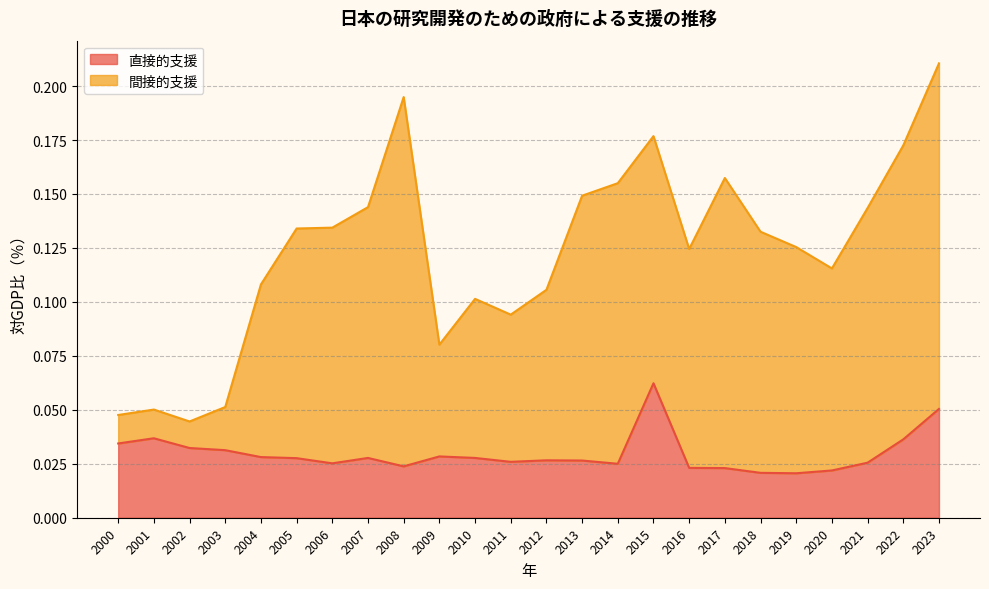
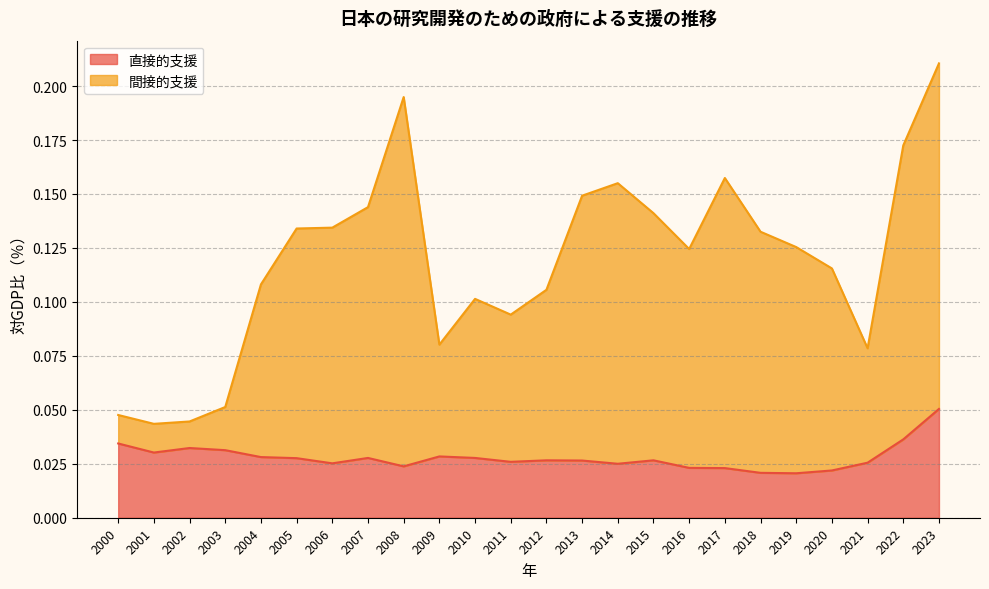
直接的支援, 2001: 0.037 -> 0.030
直接的支援, 2015: 0.062 -> 0.027
間接的支援, 2021: 0.118 -> 0.053
